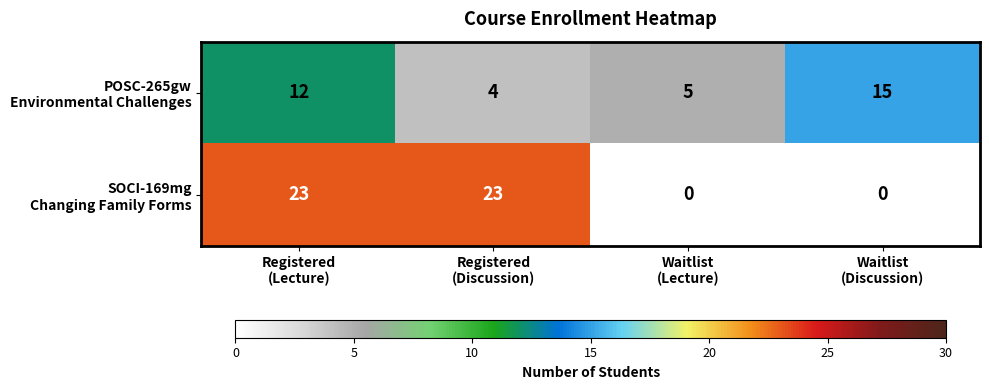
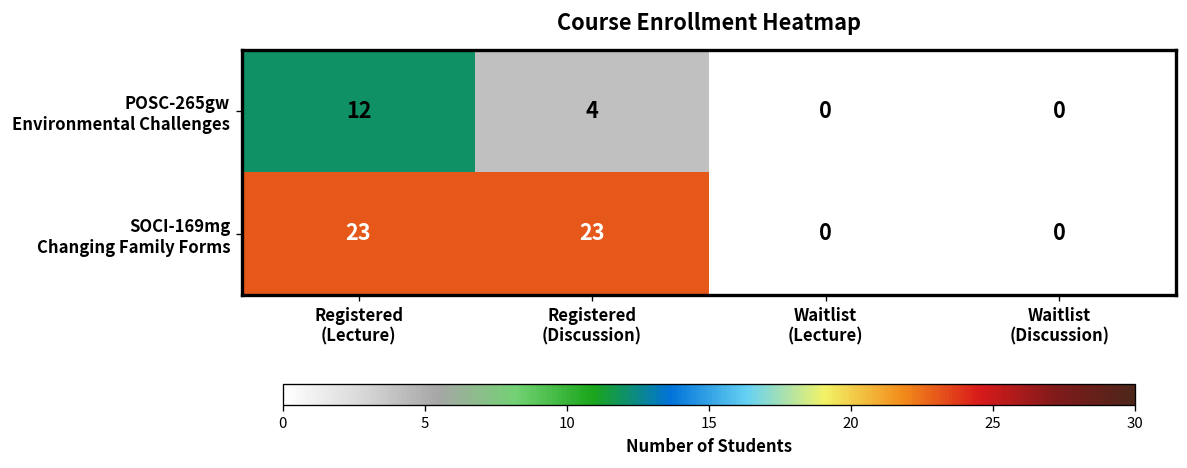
POSC-265gw Environmental Challenges, Waitlist (Lecture): 5 -> 0
POSC-265gw Environmental Challenges, Waitlist (Discussion): 15 -> 0
